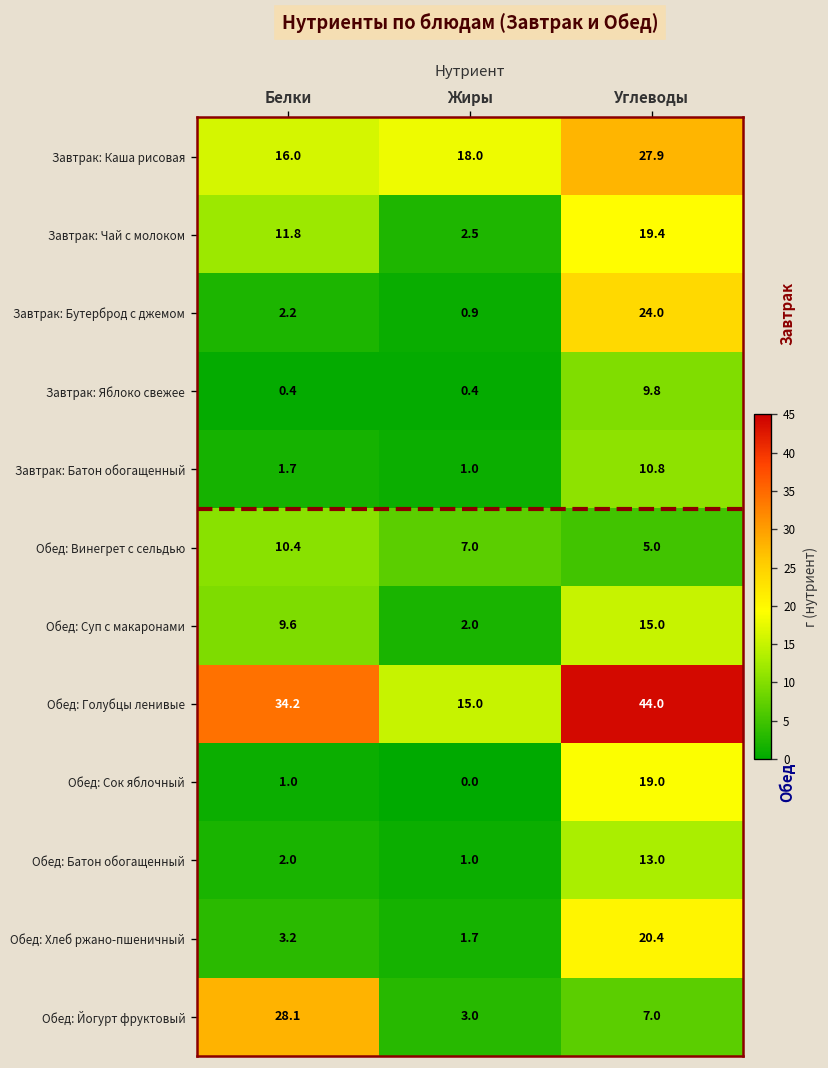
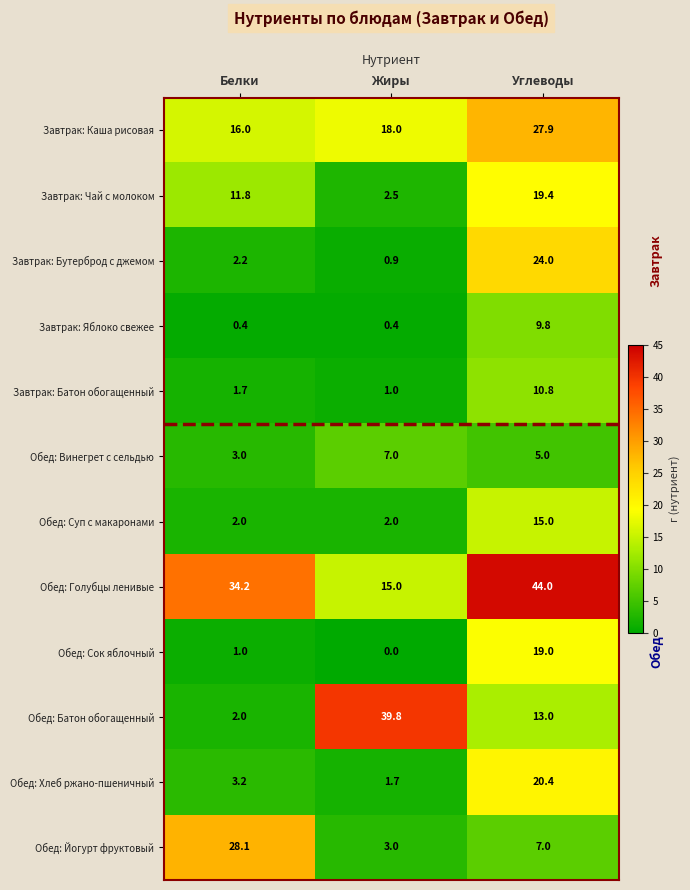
Обед: Винегрет с сельдью, Белки: 10.4 -> 3.0
Обед: Суп с макаронами, Белки: 9.6 -> 2.0
Обед: Батон обогащенный, Жиры: 1.0 -> 39.8
